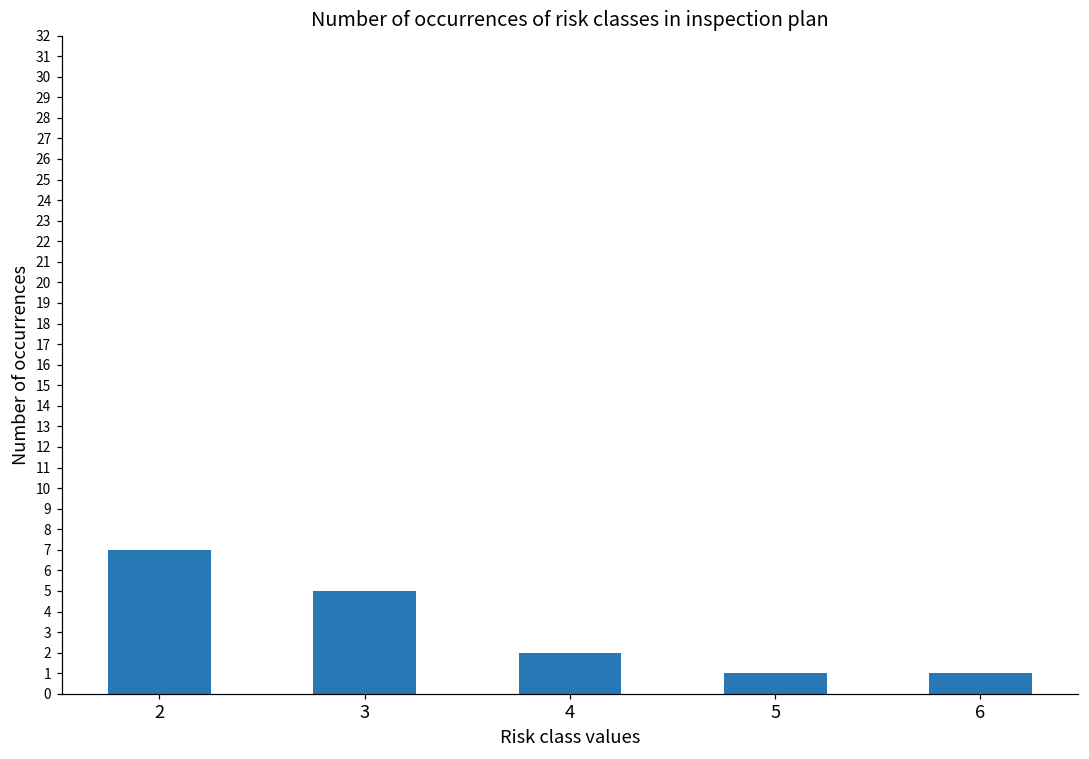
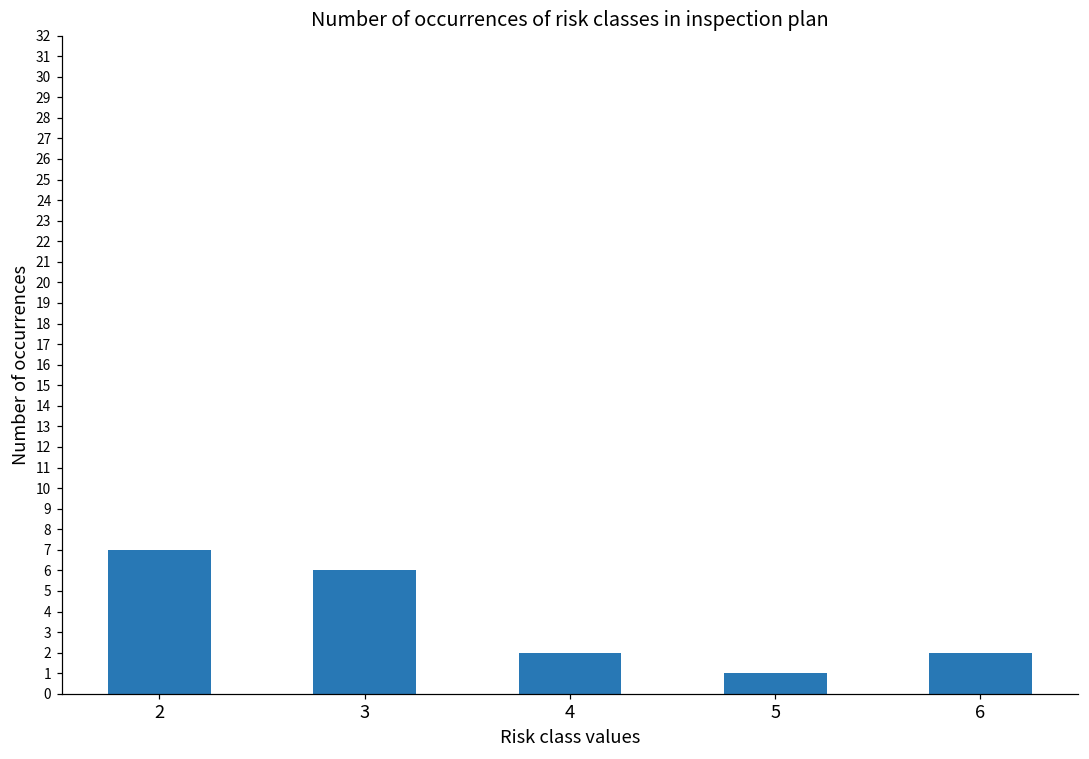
3: 5 -> 6
6: 1 -> 2
